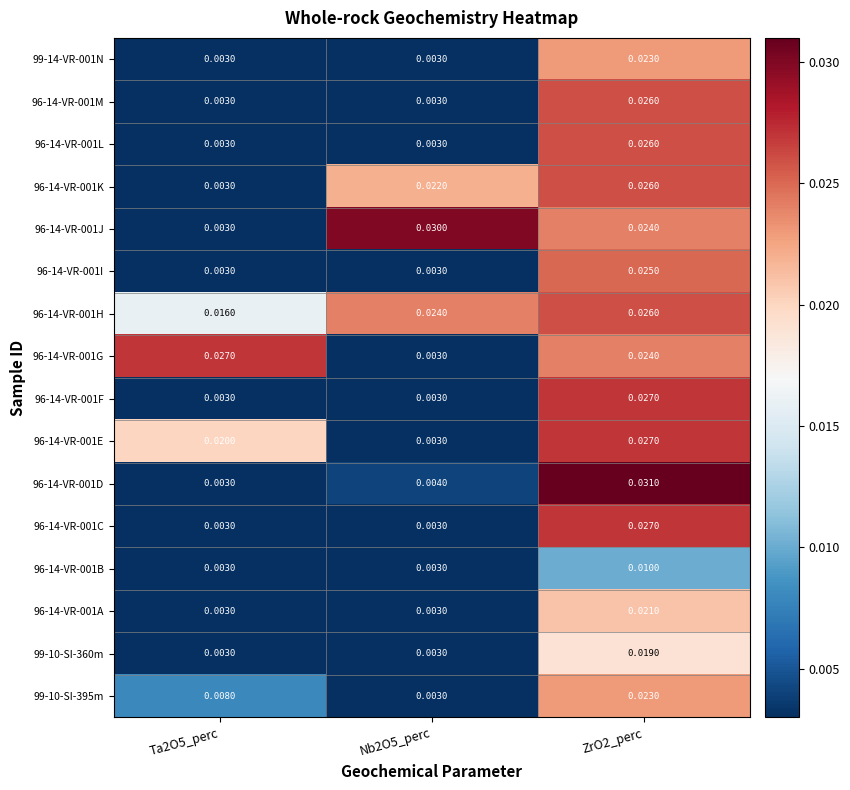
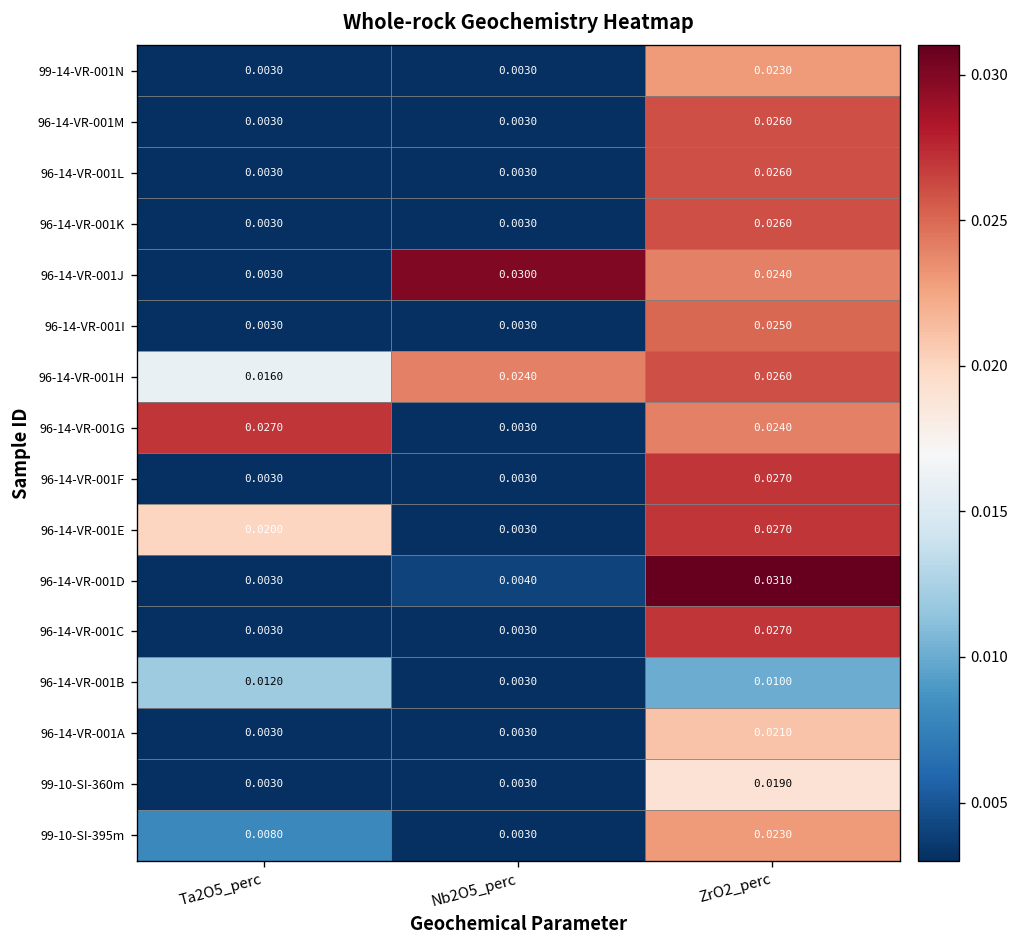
96-14-VR-001K, Nb2O5_perc: 0.0220 -> 0.0030
96-14-VR-001B, Ta2O5_perc: 0.0030 -> 0.0120
